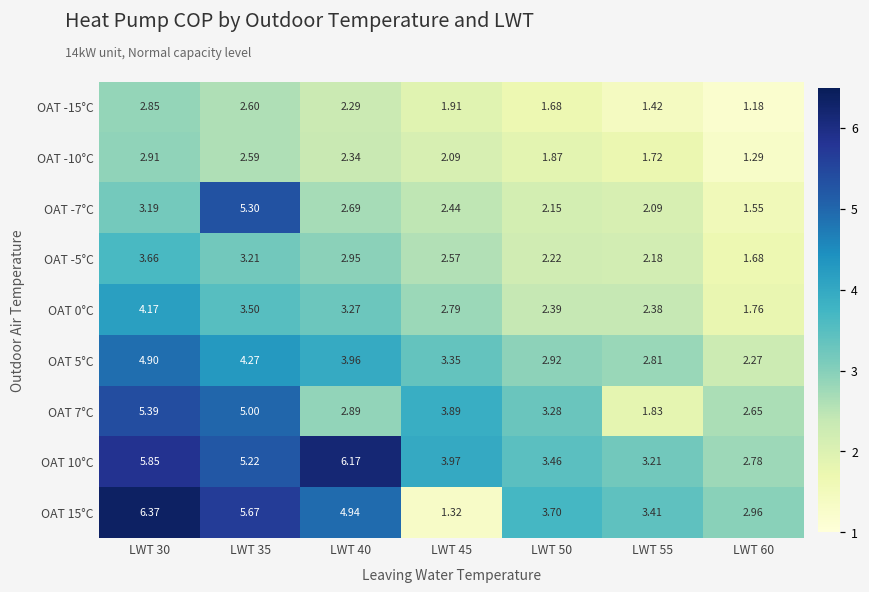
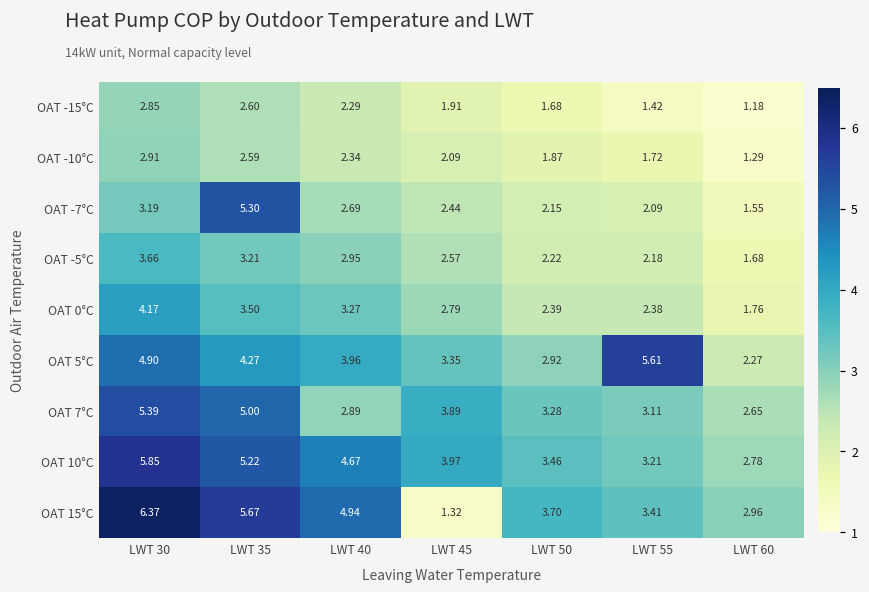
OAT 5°C, LWT 55: 2.81 -> 5.61
OAT 7°C, LWT 55: 1.83 -> 3.11
OAT 10°C, LWT 40: 6.17 -> 4.67
